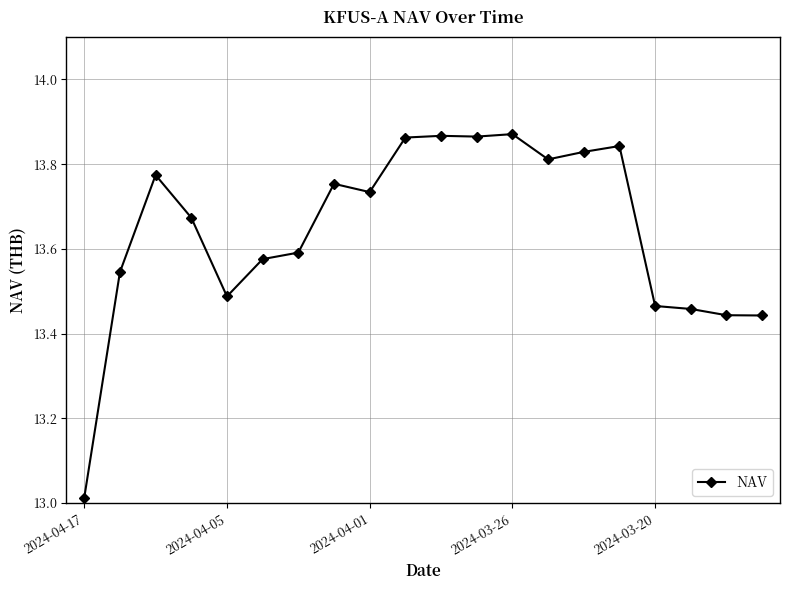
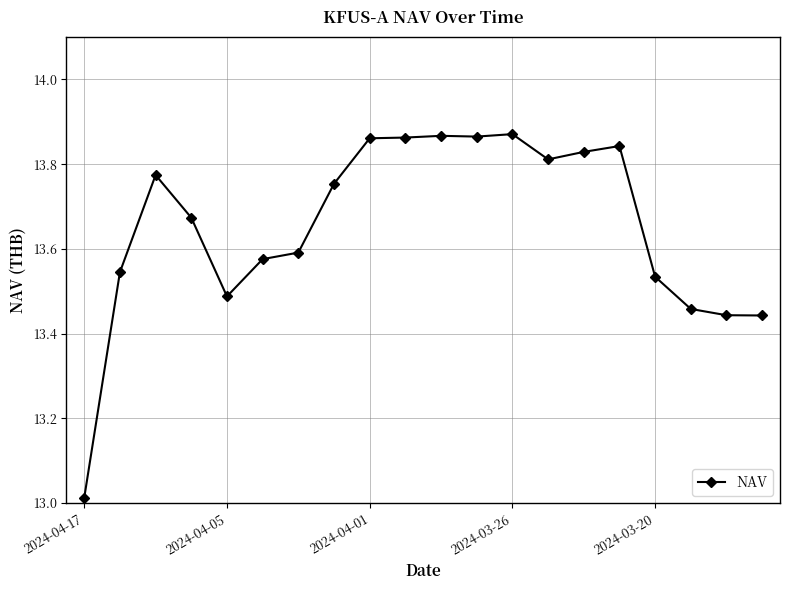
2024-04-01: 13.73 -> 13.86
2024-03-20: 13.47 -> 13.53
